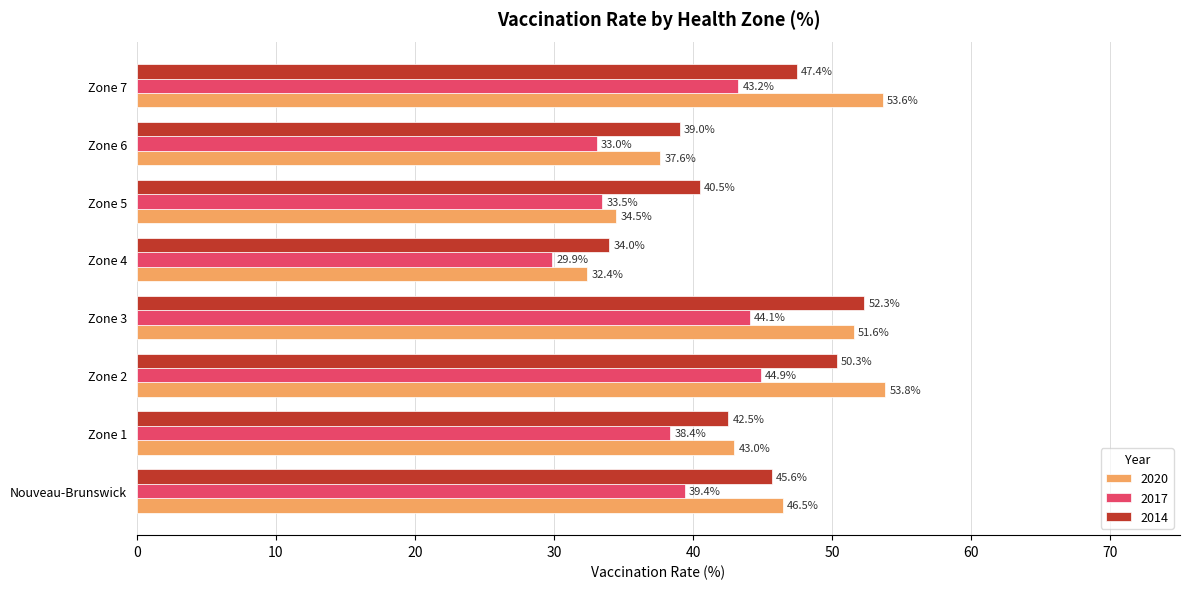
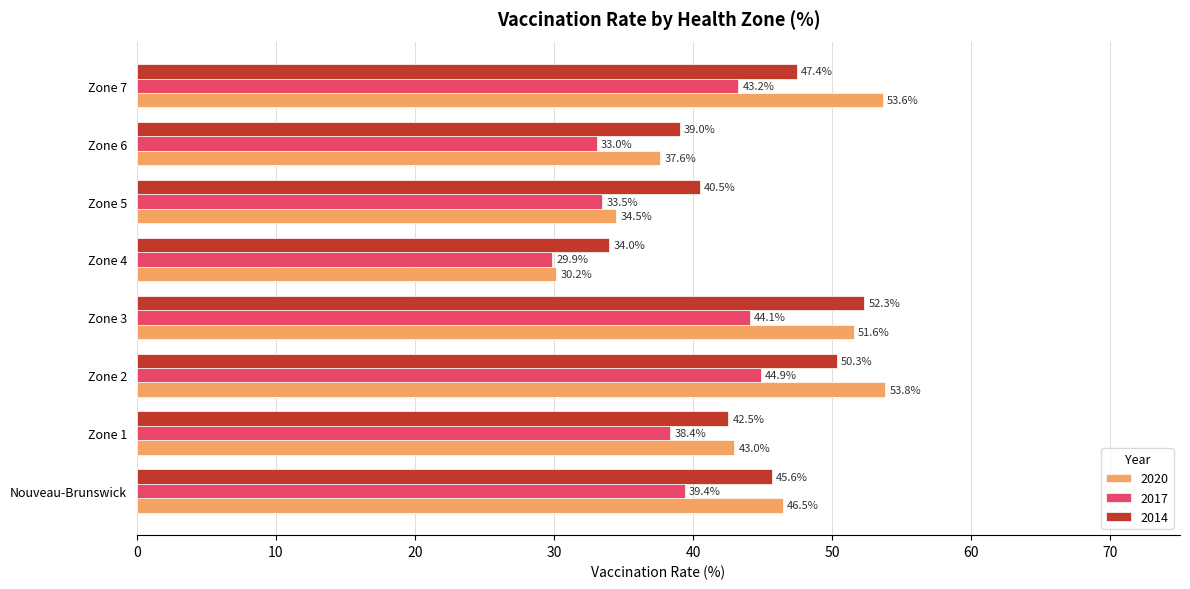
2020, Zone 4: 32.4% -> 30.2%
